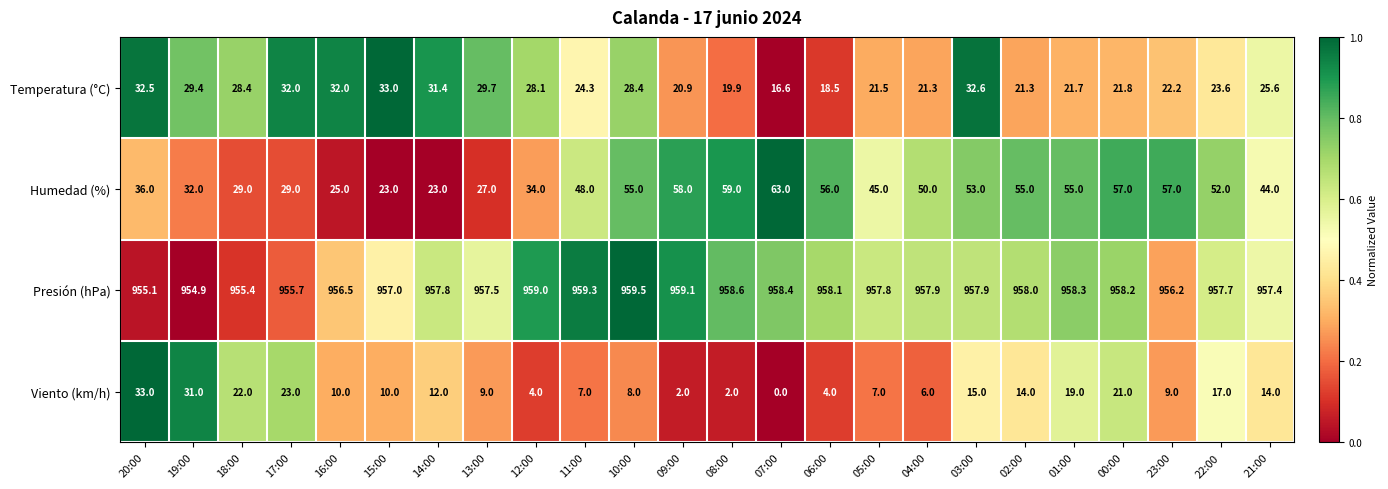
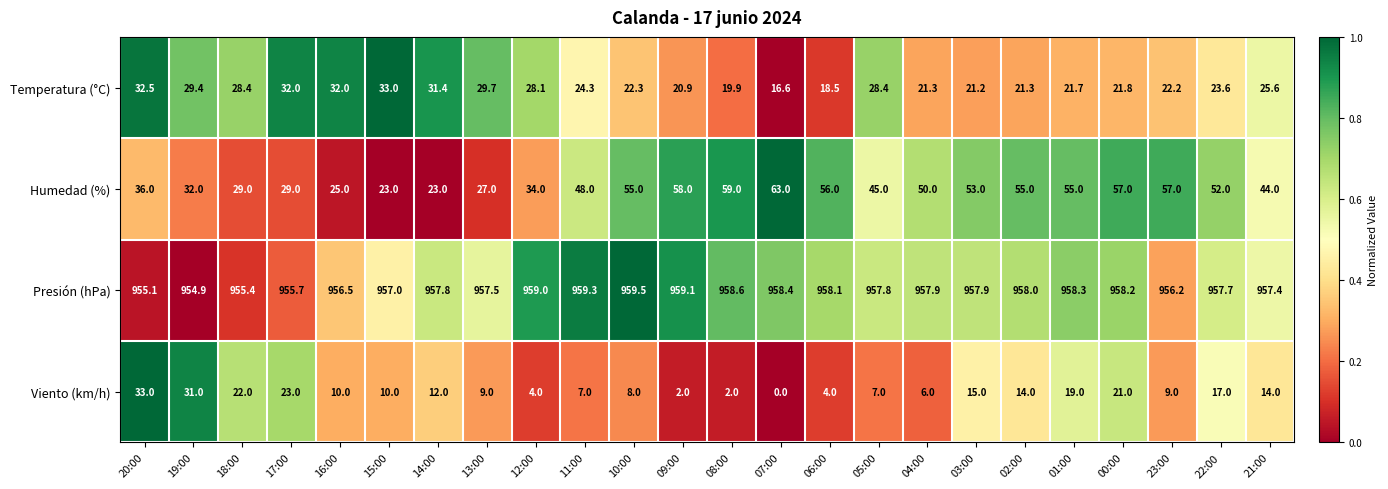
Temperatura (°C), 10:00: 28.4 -> 22.3
Temperatura (°C), 05:00: 21.5 -> 28.4
Temperatura (°C), 03:00: 32.6 -> 21.2
